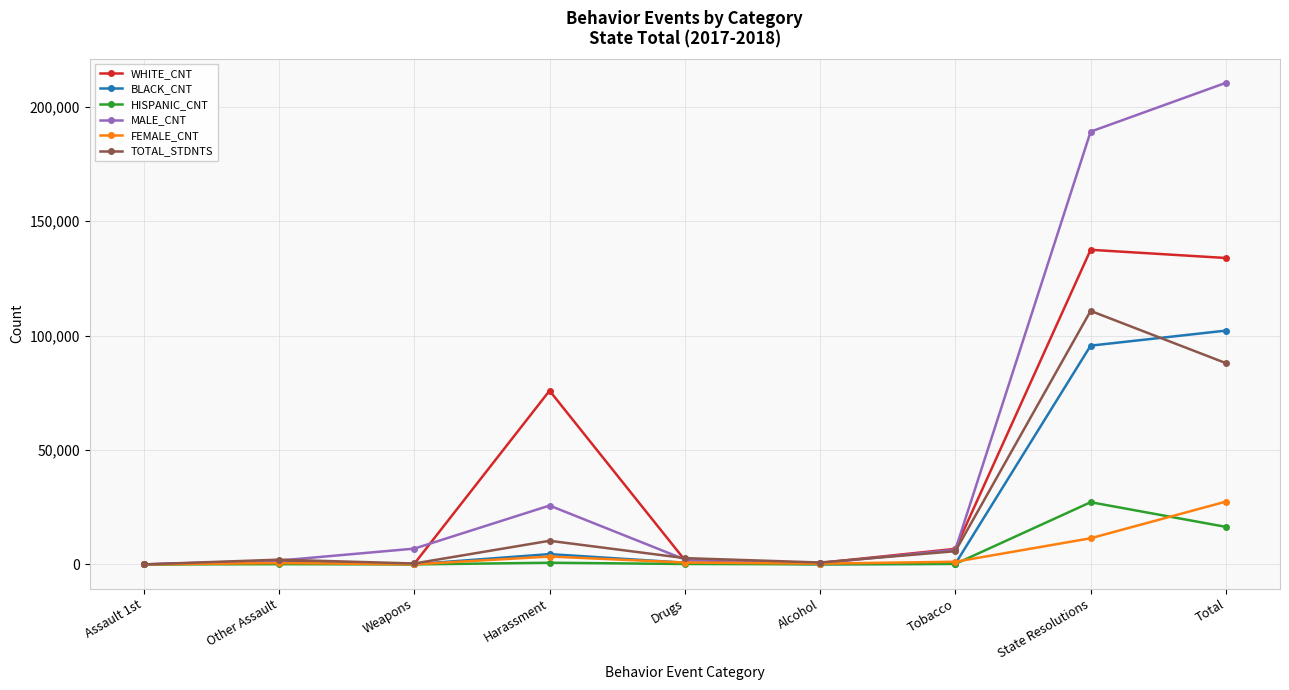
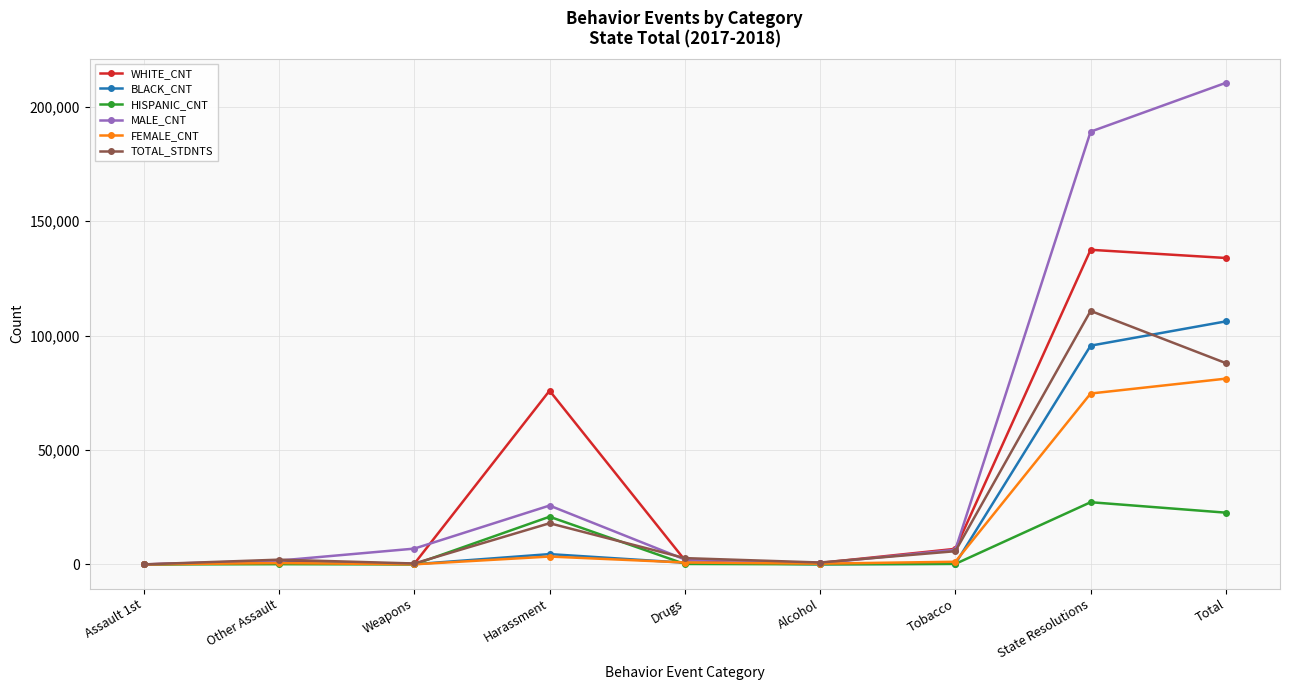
HISPANIC_CNT, Harassment: 1,000 -> 21,000
TOTAL_STDNTS, Harassment: 10,000 -> 18,000
FEMALE_CNT, State Resolutions: 11,000 -> 75,000
BLACK_CNT, Total: 102,000 -> 106,000
HISPANIC_CNT, Total: 16,000 -> 23,000
FEMALE_CNT, Total: 27,000 -> 81,000
